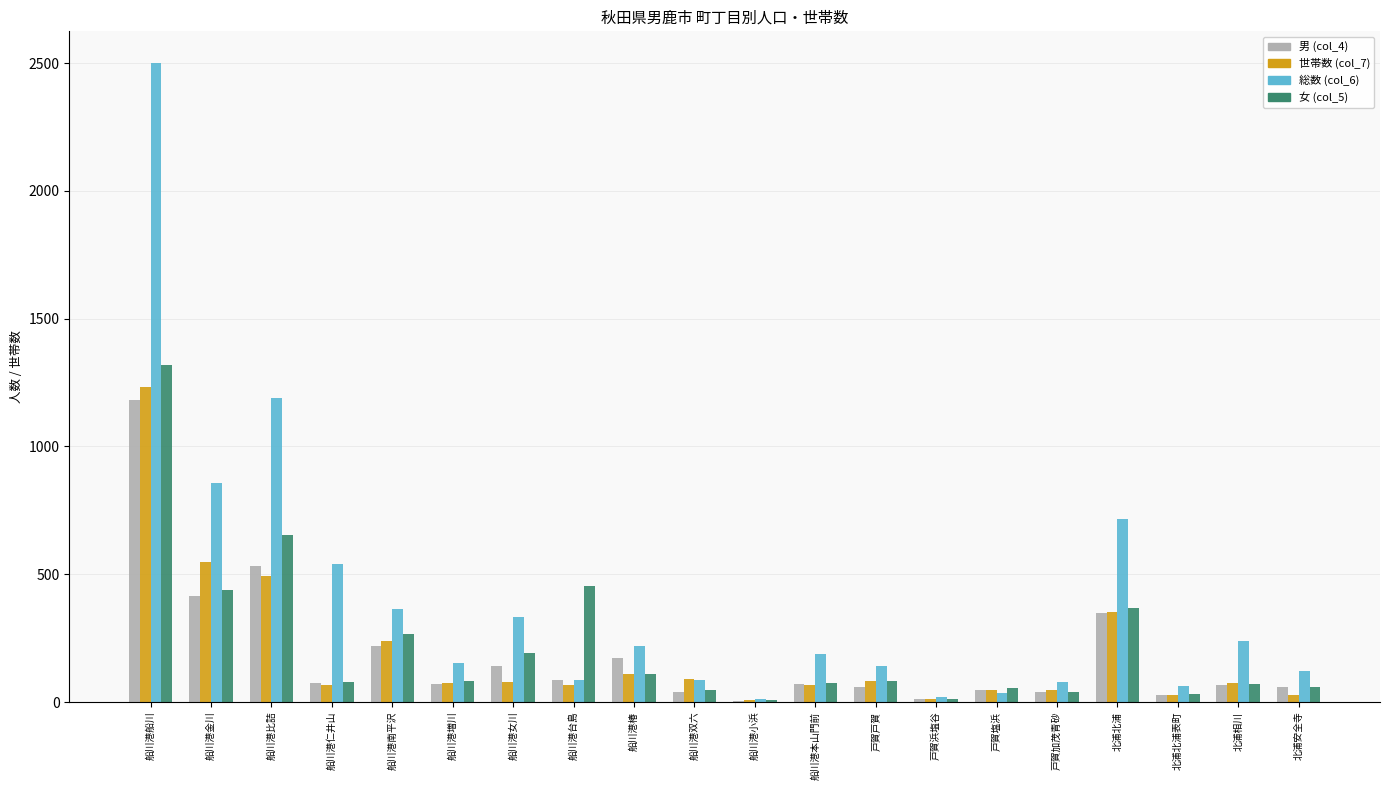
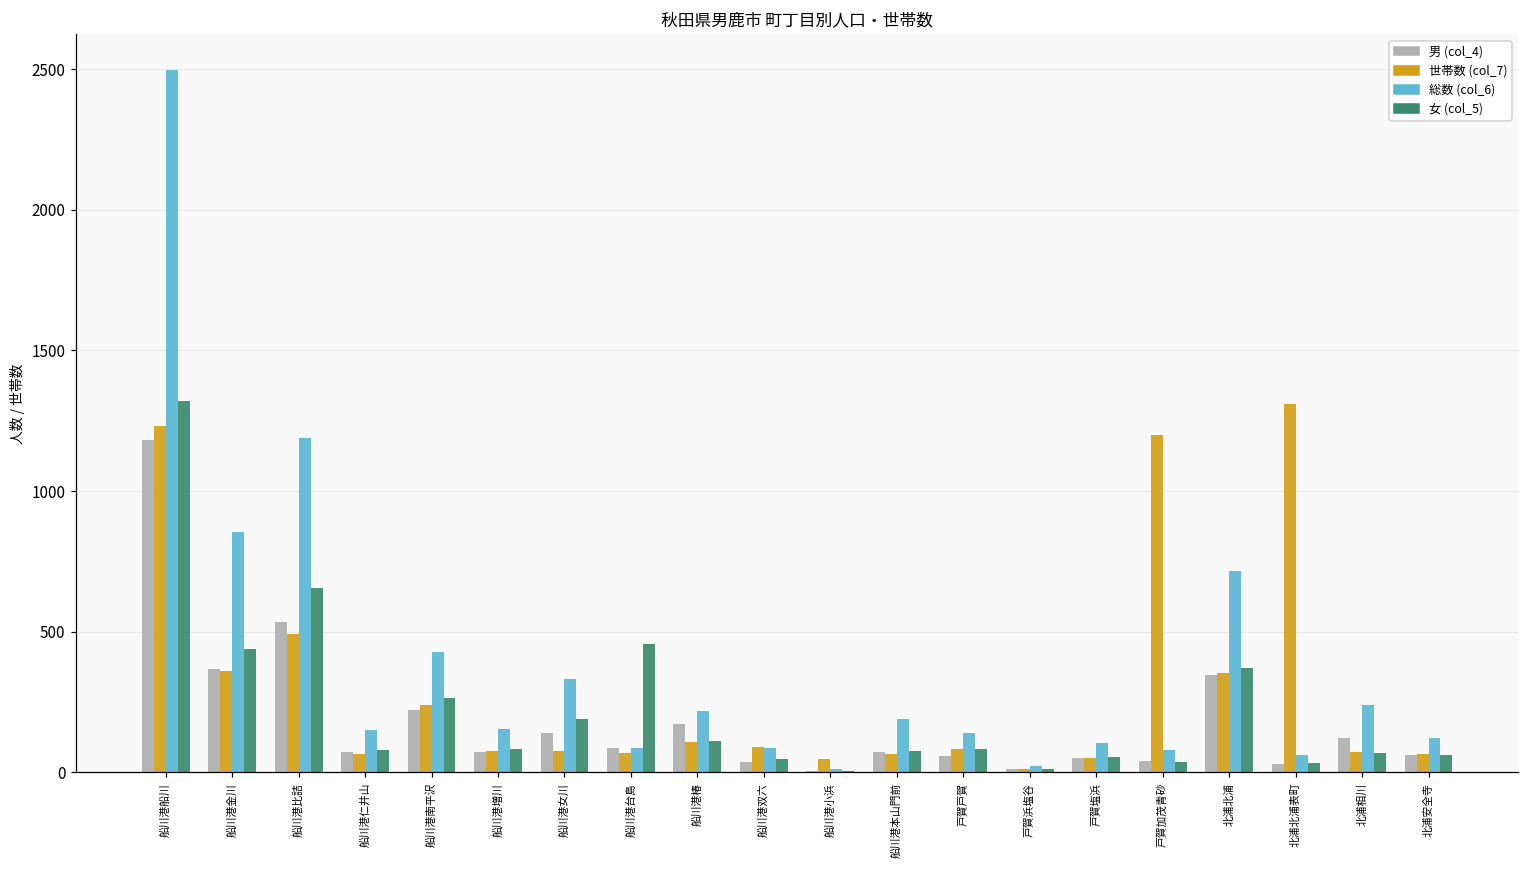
男 (col_4), 船川港金川: 420 -> 370
世帯数 (col_7), 船川港金川: 550 -> 360
総数 (col_6), 船川港仁井山: 540 -> 150
総数 (col_6), 船川港南平沢: 360 -> 430
世帯数 (col_7), 船川港小浜: 10 -> 50
総数 (col_6), 戸賀塩浜: 40 -> 100
世帯数 (col_7), 戸賀加茂青砂: 50 -> 1200
世帯数 (col_7), 北浦北浦表町: 30 -> 1310
男 (col_4), 北浦相川: 70 -> 120
世帯数 (col_7), 北浦安全寺: 30 -> 70
